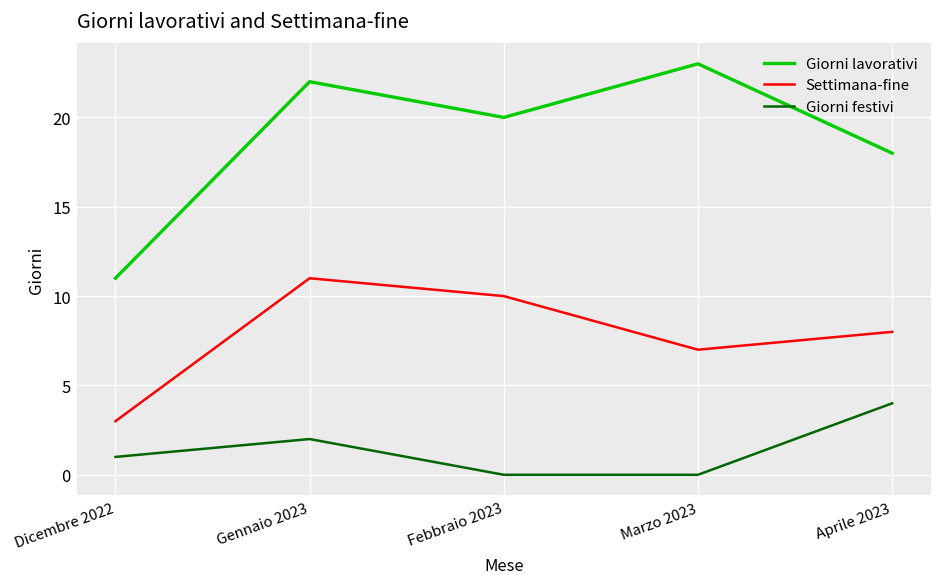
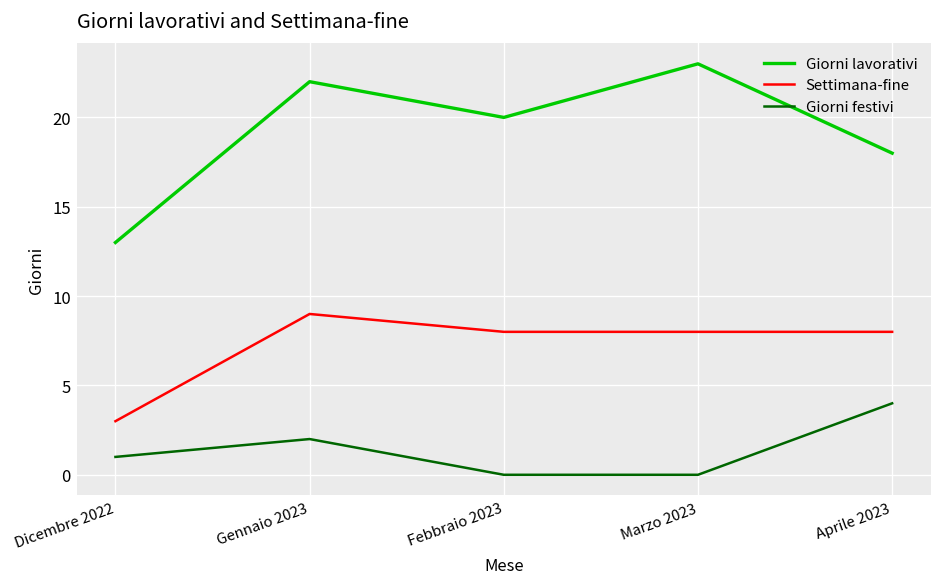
Giorni lavorativi, Dicembre 2022: 11 -> 13
Settimana-fine, Gennaio 2023: 11 -> 9
Settimana-fine, Febbraio 2023: 10 -> 8
Settimana-fine, Marzo 2023: 7 -> 8
